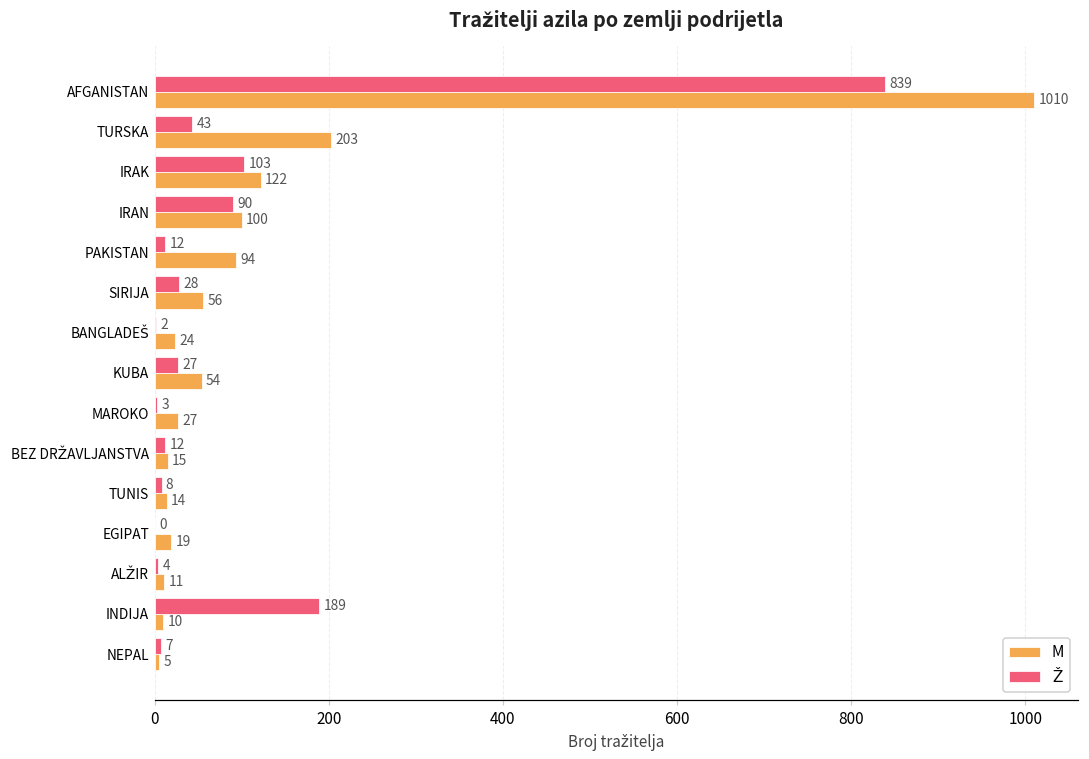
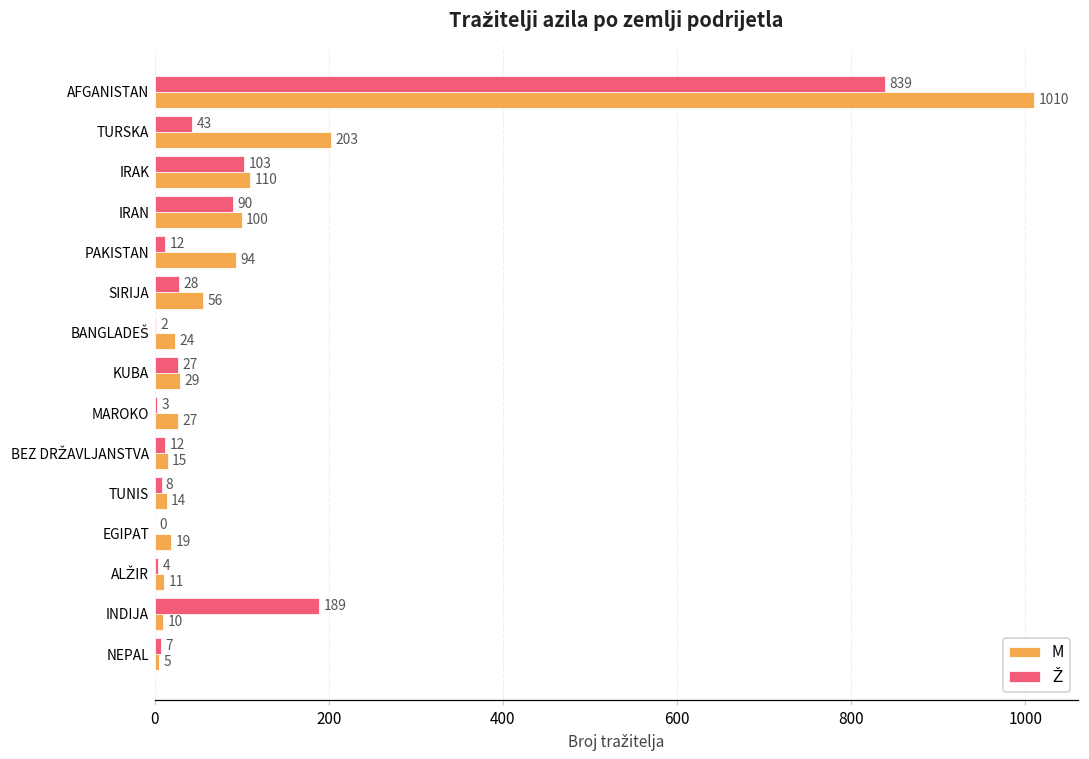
M, IRAK: 122 -> 110
M, KUBA: 54 -> 29
